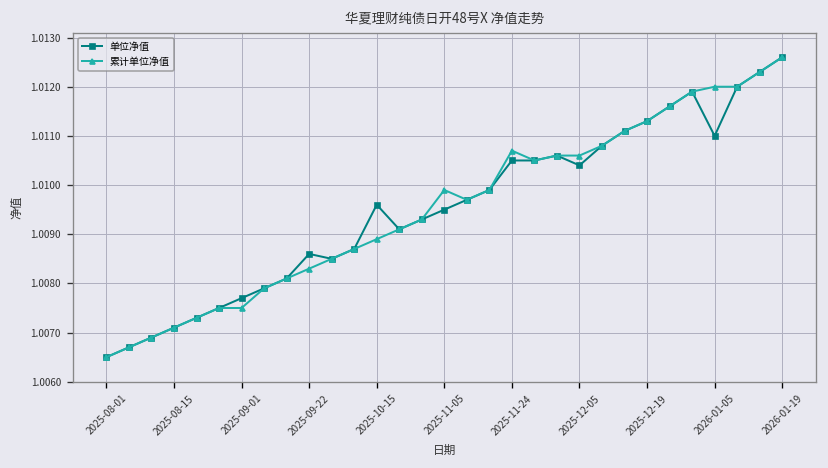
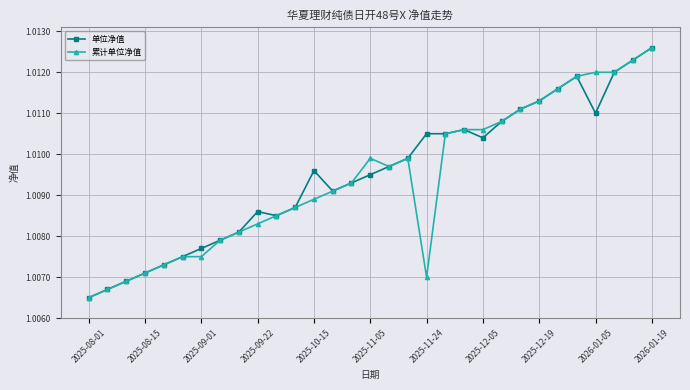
累计单位净值, 2025-11-24: 1.0107 -> 1.0070
